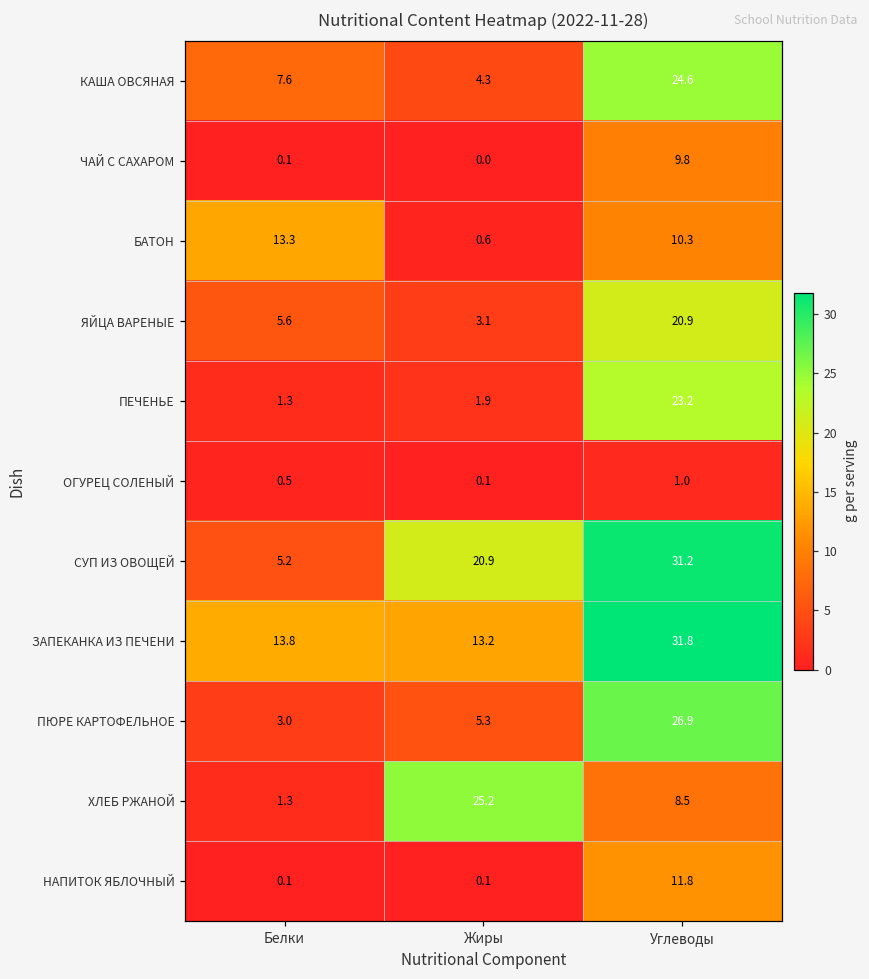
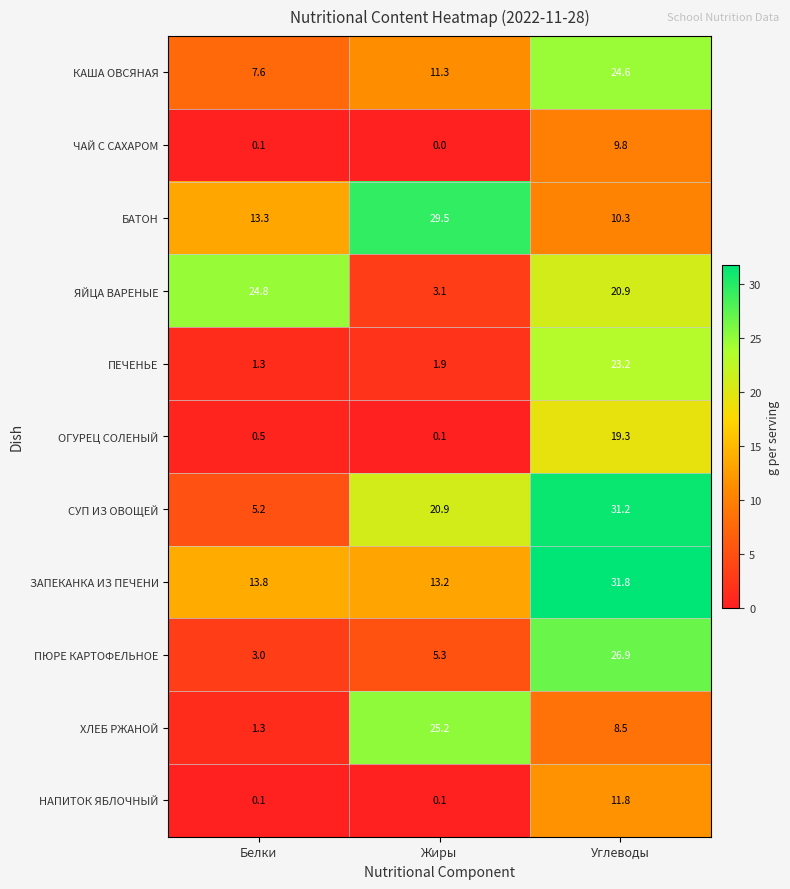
КАША ОВСЯНАЯ, Жиры: 4.3 -> 11.3
БАТОН, Жиры: 0.6 -> 29.5
ЯЙЦА ВАРЕНЫЕ, Белки: 5.6 -> 24.8
ОГУРЕЦ СОЛЕНЫЙ, Углеводы: 1.0 -> 19.3
